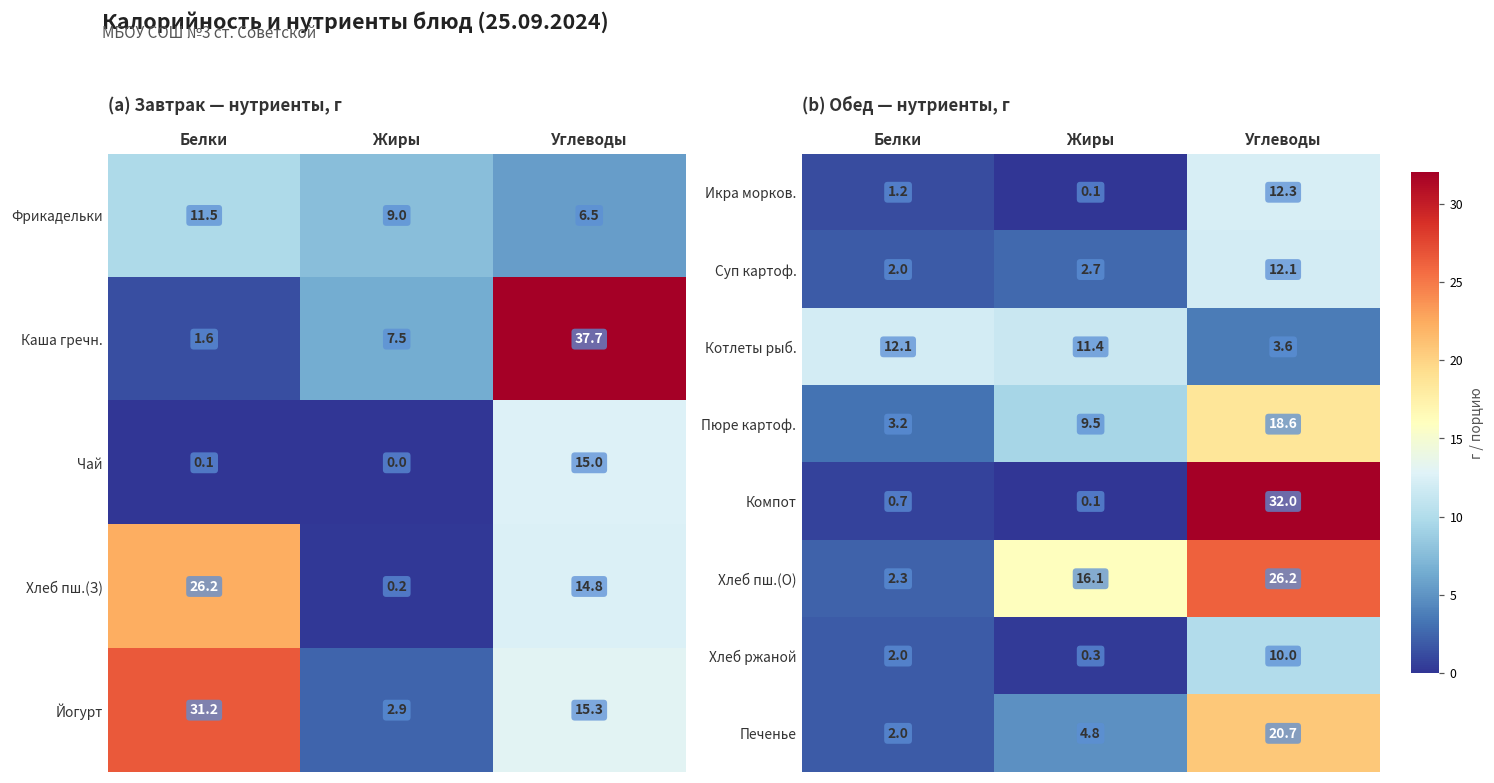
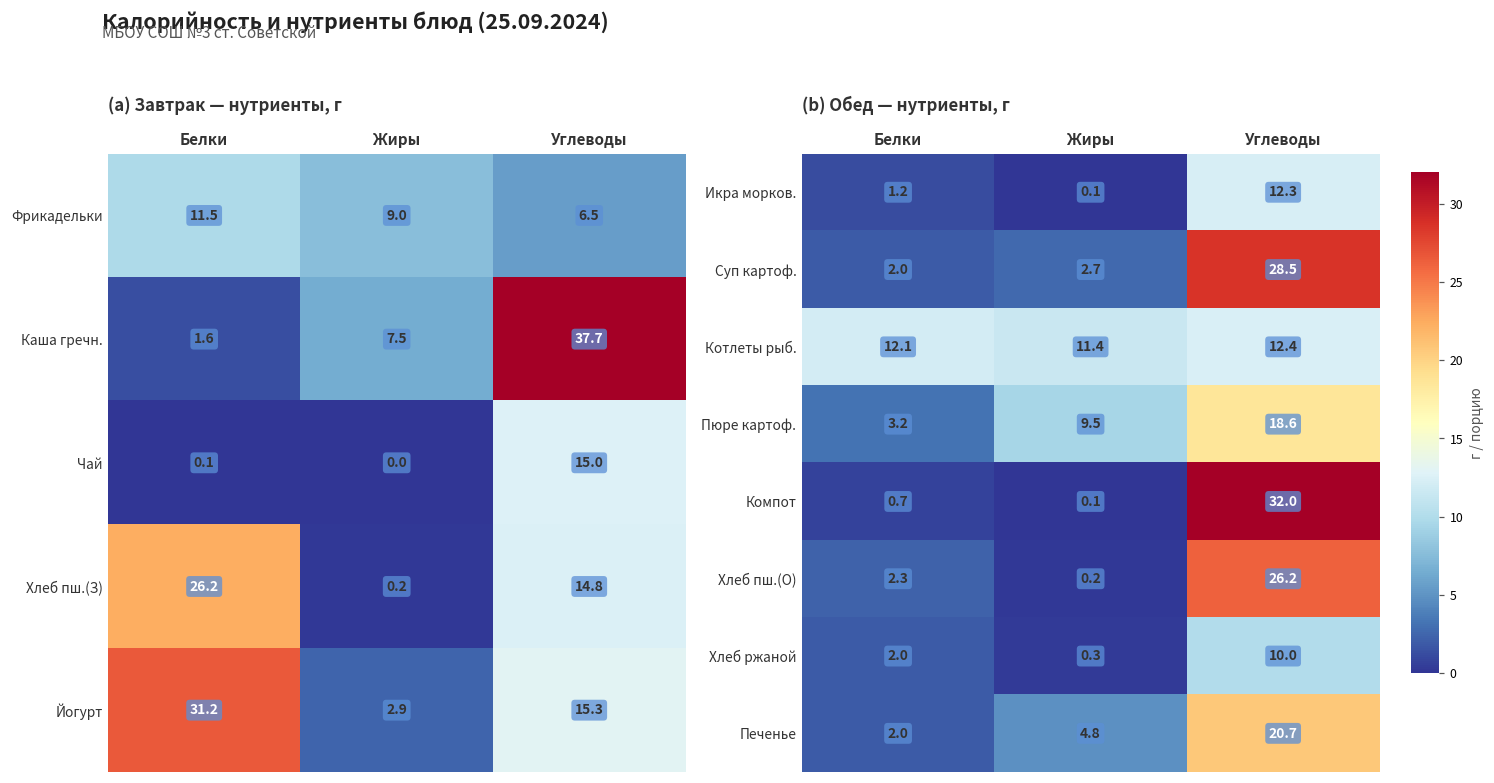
(b) Обед — нутриенты, г, Суп картоф., Углеводы: 12.1 -> 28.5
(b) Обед — нутриенты, г, Котлеты рыб., Углеводы: 3.6 -> 12.4
(b) Обед — нутриенты, г, Хлеб пш.(О), Жиры: 16.1 -> 0.2
